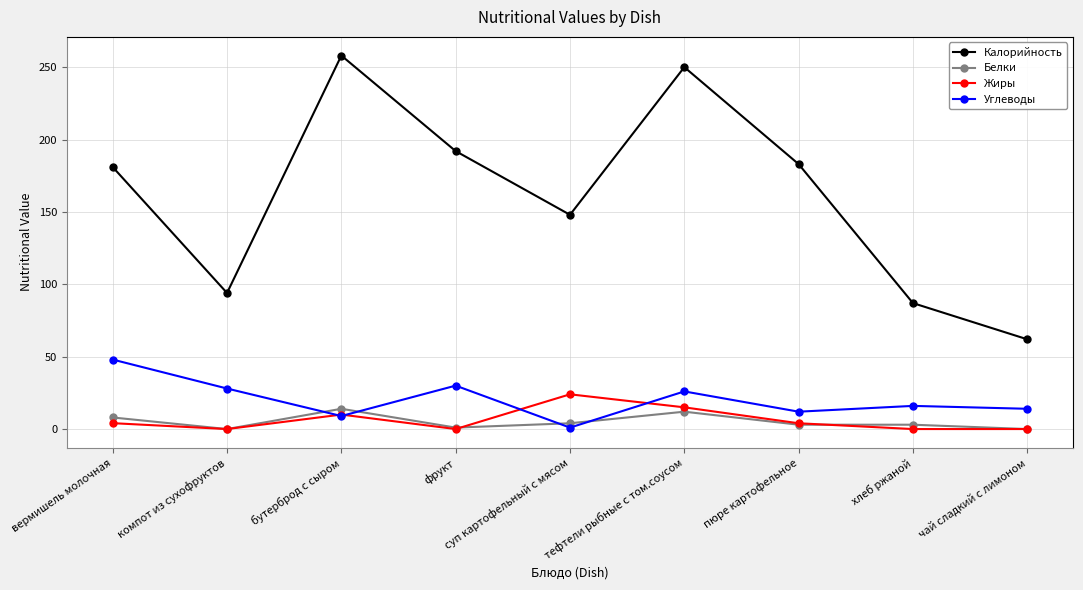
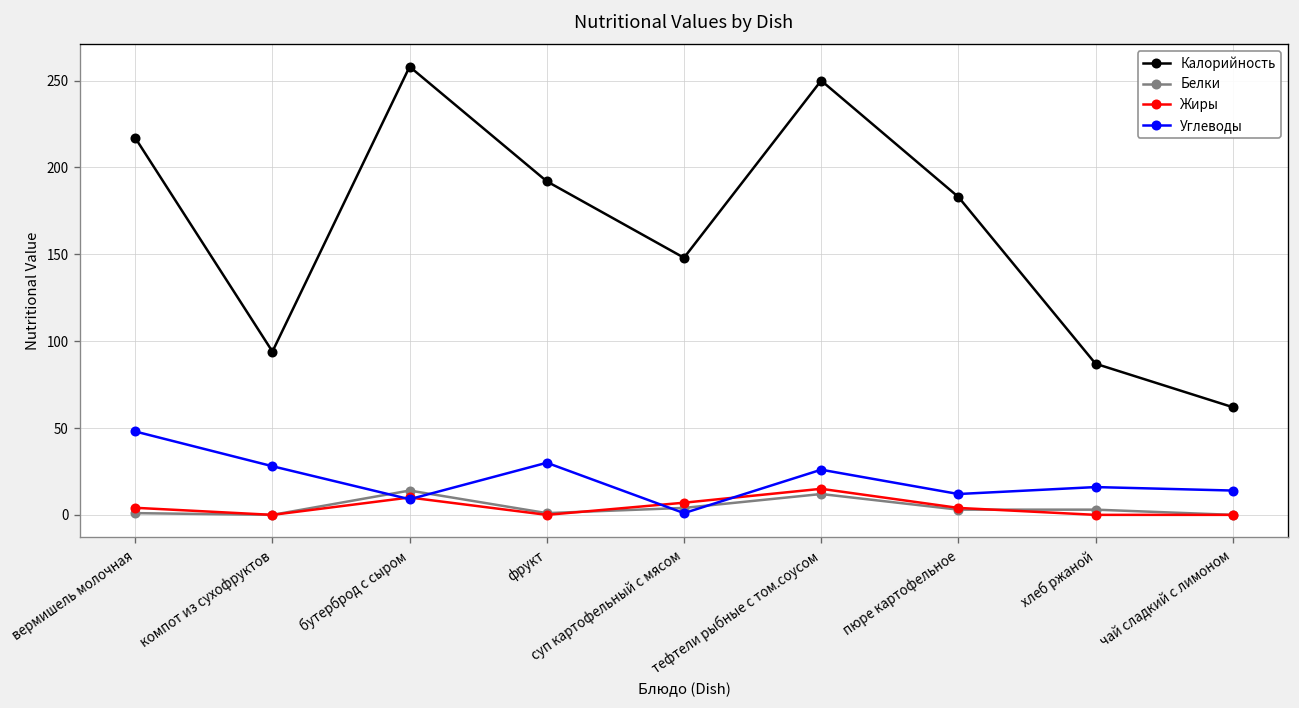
Калорийность, вермишель молочная: 181 -> 217
Белки, вермишель молочная: 8 -> 1
Жиры, суп картофельный с мясом: 24 -> 7
